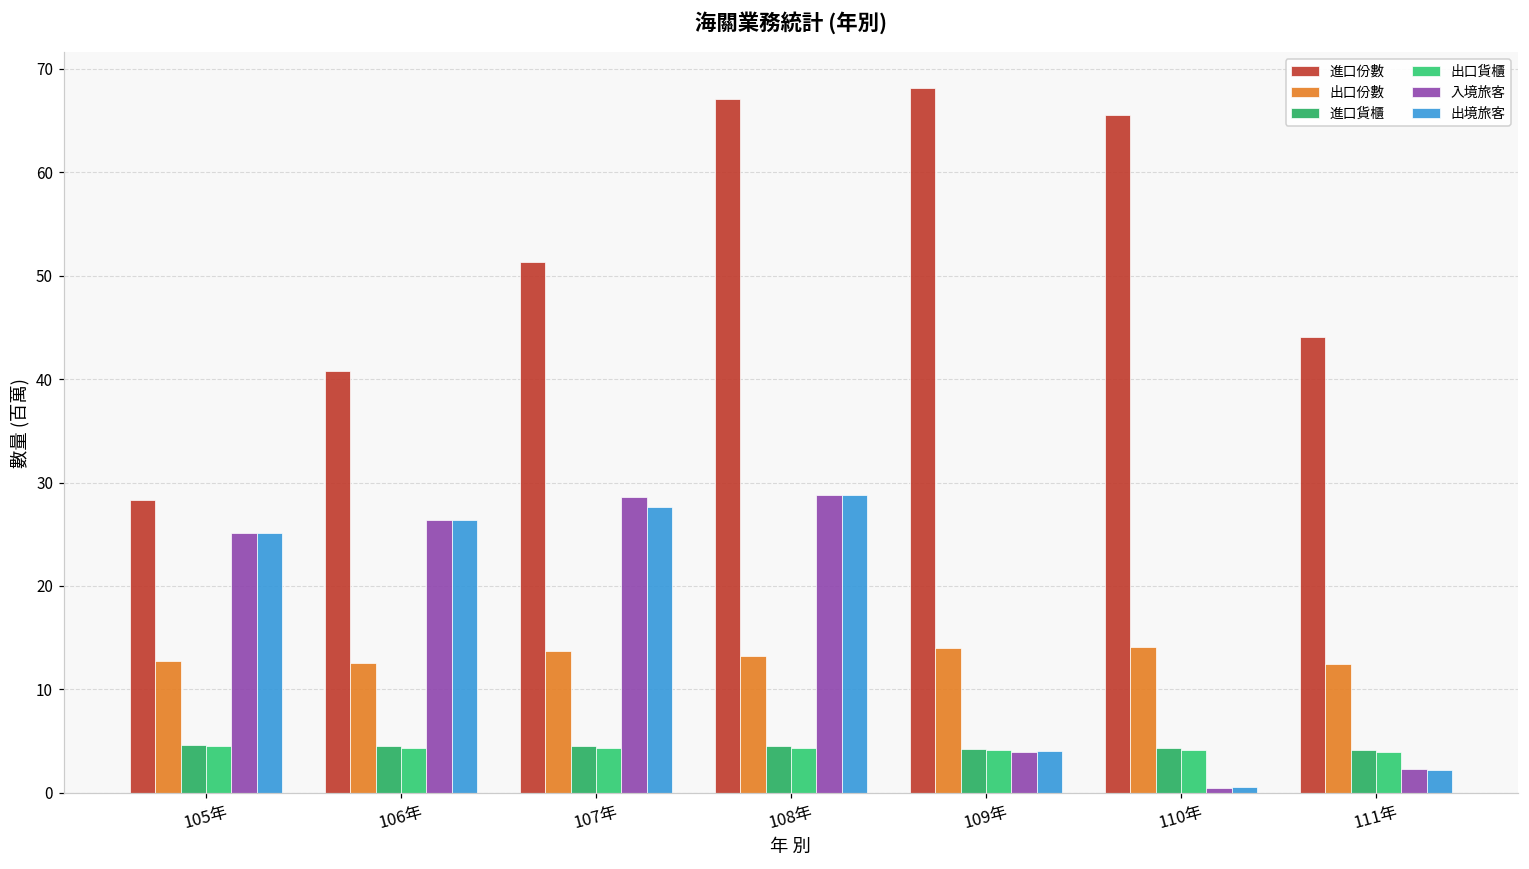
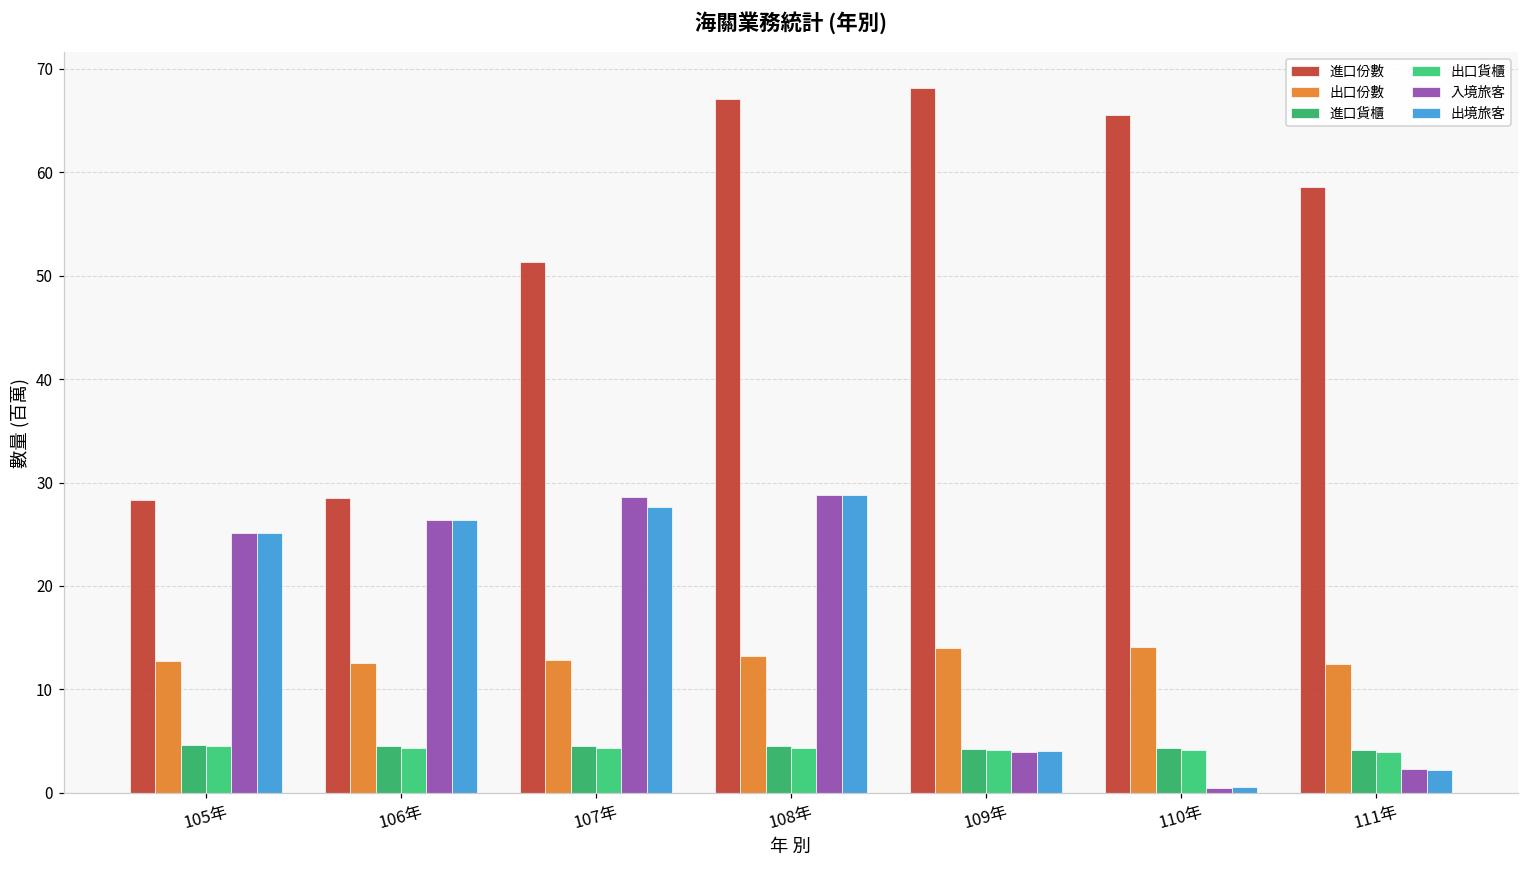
進口份數, 106年: 41 -> 29
出口份數, 107年: 14 -> 13
進口份數, 111年: 44 -> 59
